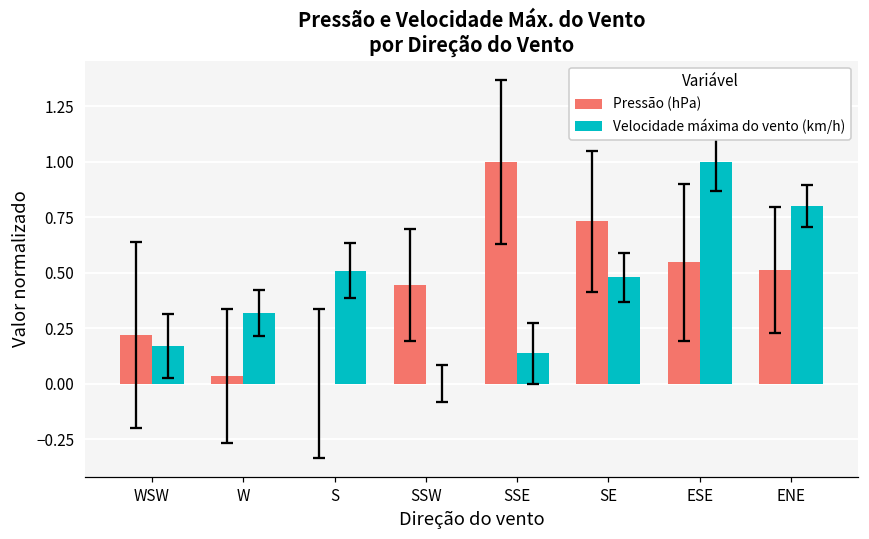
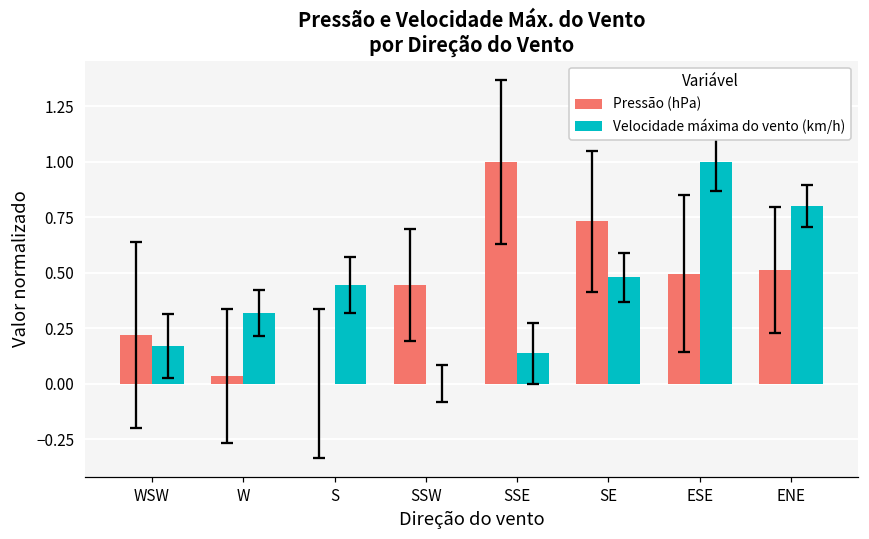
Velocidade máxima do vento (km/h), S: 0.51 -> 0.44
Pressão (hPa), ESE: 0.55 -> 0.50
